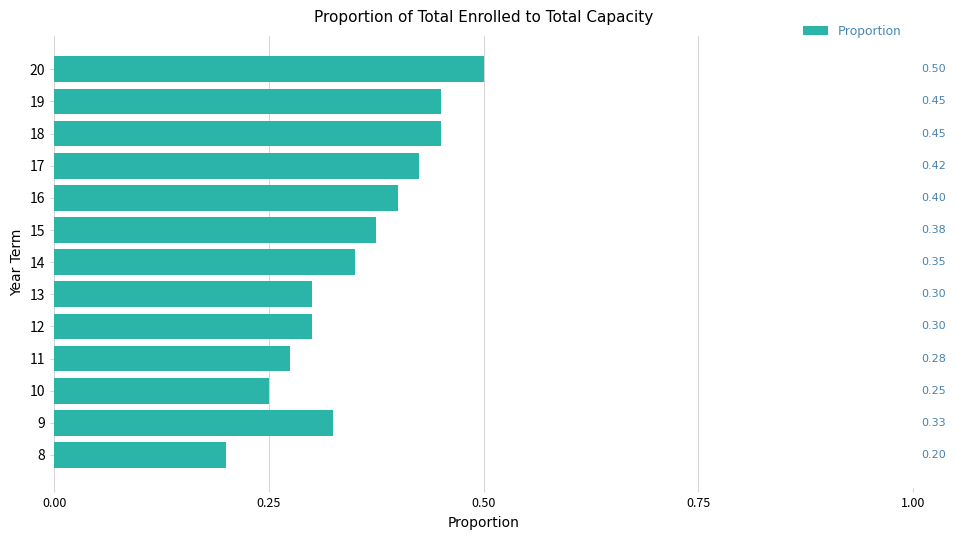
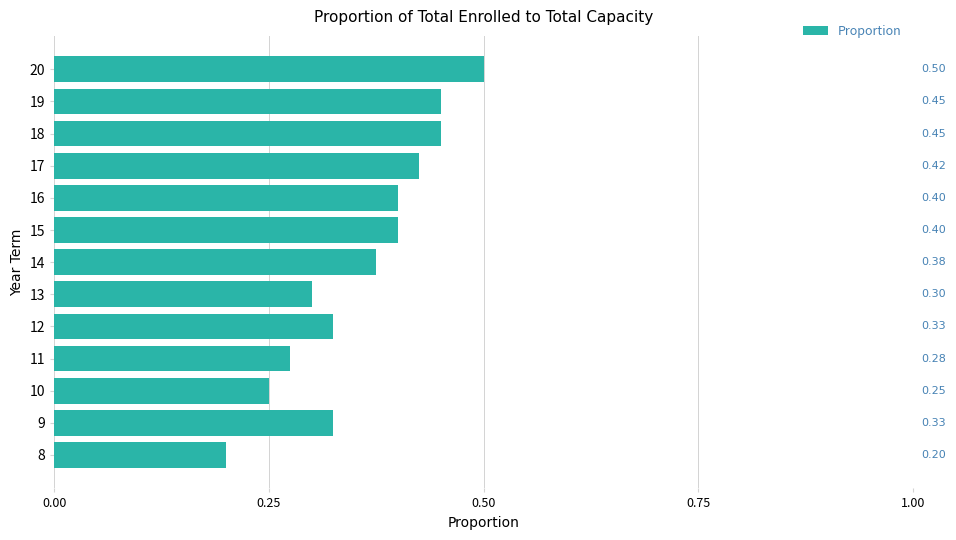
15: 0.38 -> 0.40
14: 0.35 -> 0.38
12: 0.30 -> 0.33
